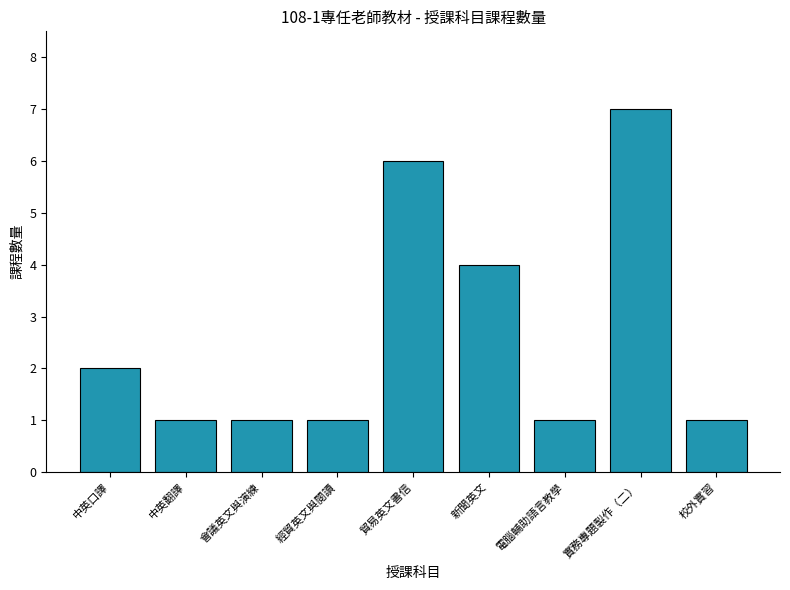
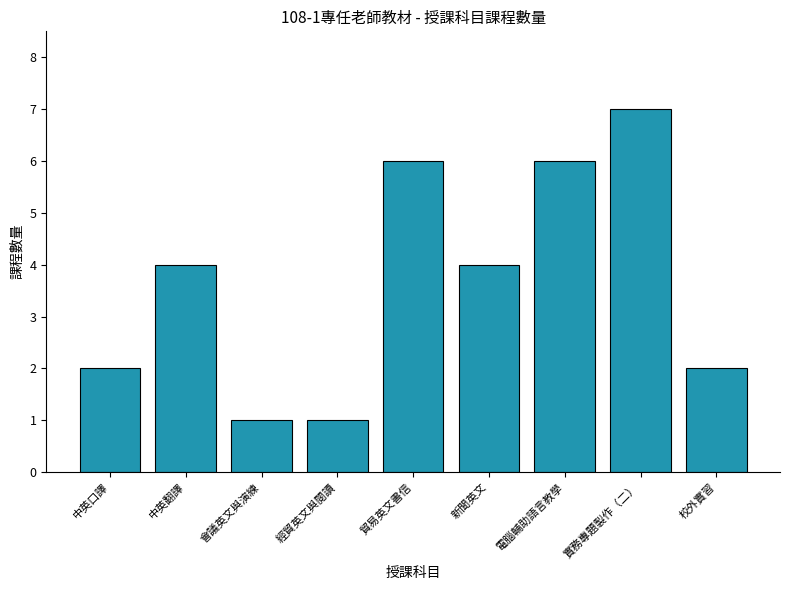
中英翻譯: 1 -> 4
電腦輔助語言教學: 1 -> 6
校外實習: 1 -> 2
